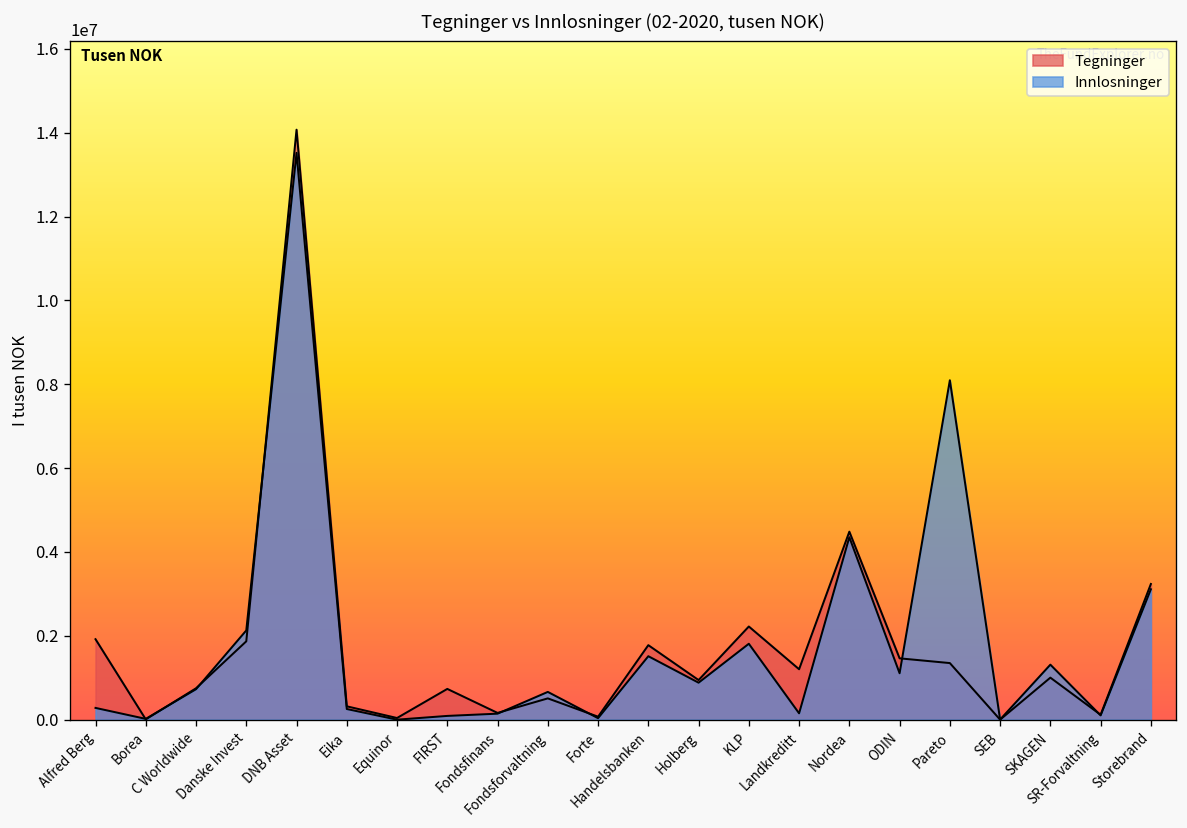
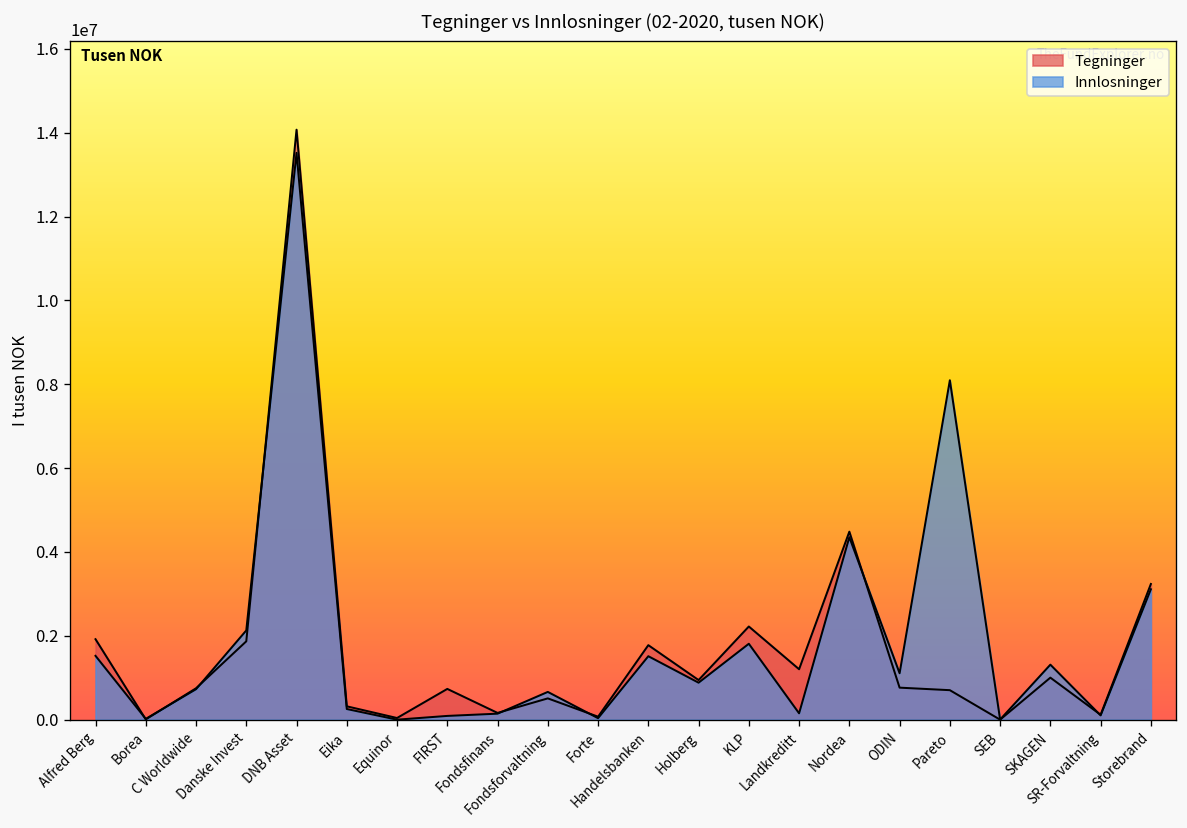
Innlosninger, Alfred Berg: 300000 -> 1500000
Tegninger, ODIN: 1500000 -> 800000
Tegninger, Pareto: 1400000 -> 700000
